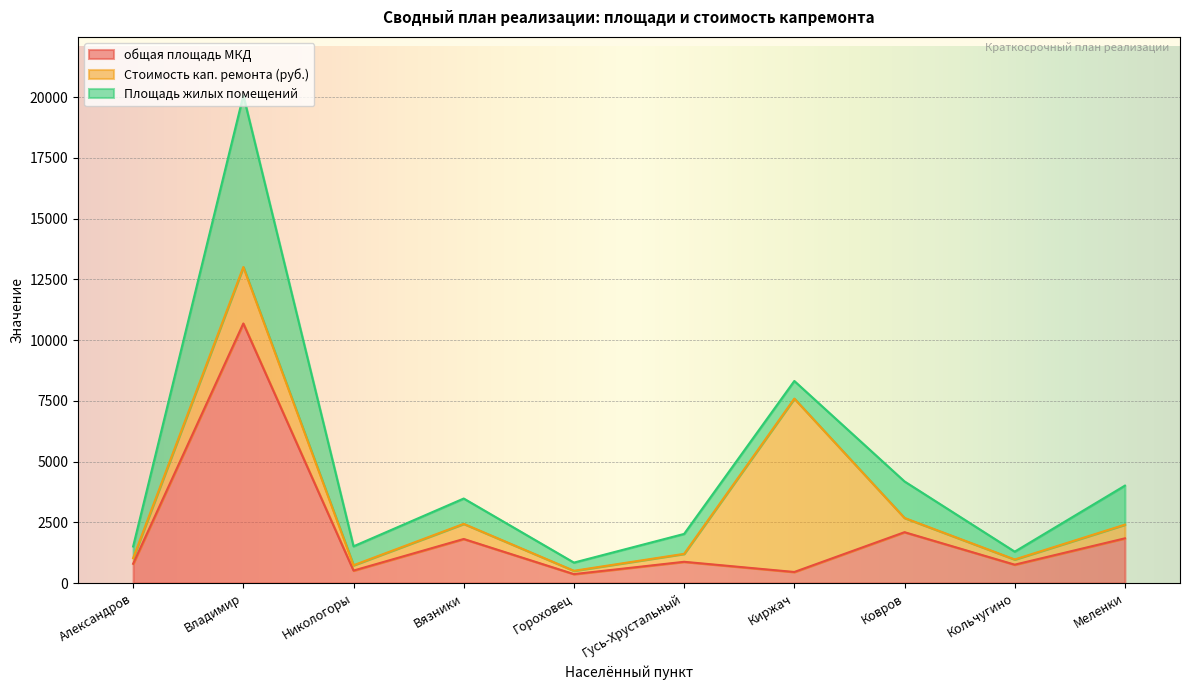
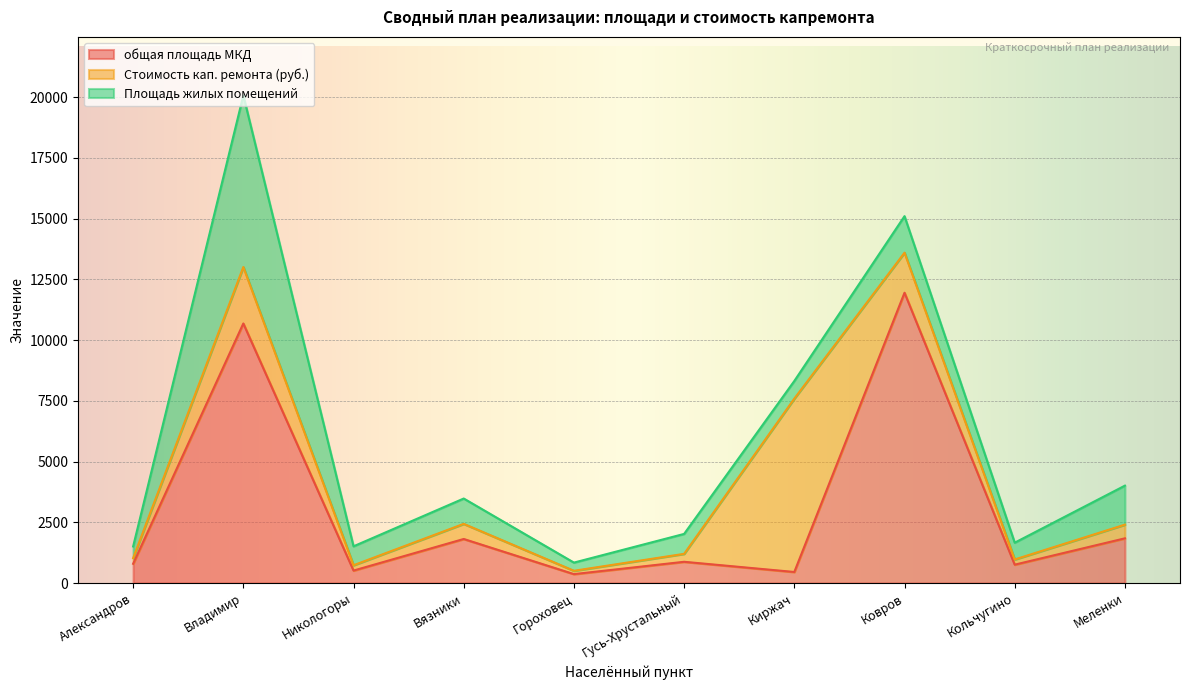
общая площадь МКД, Ковров: 2100 -> 12000
Стоимость кап. ремонта (руб.), Ковров: 600 -> 1600
Площадь жилых помещений, Кольчугино: 300 -> 700
